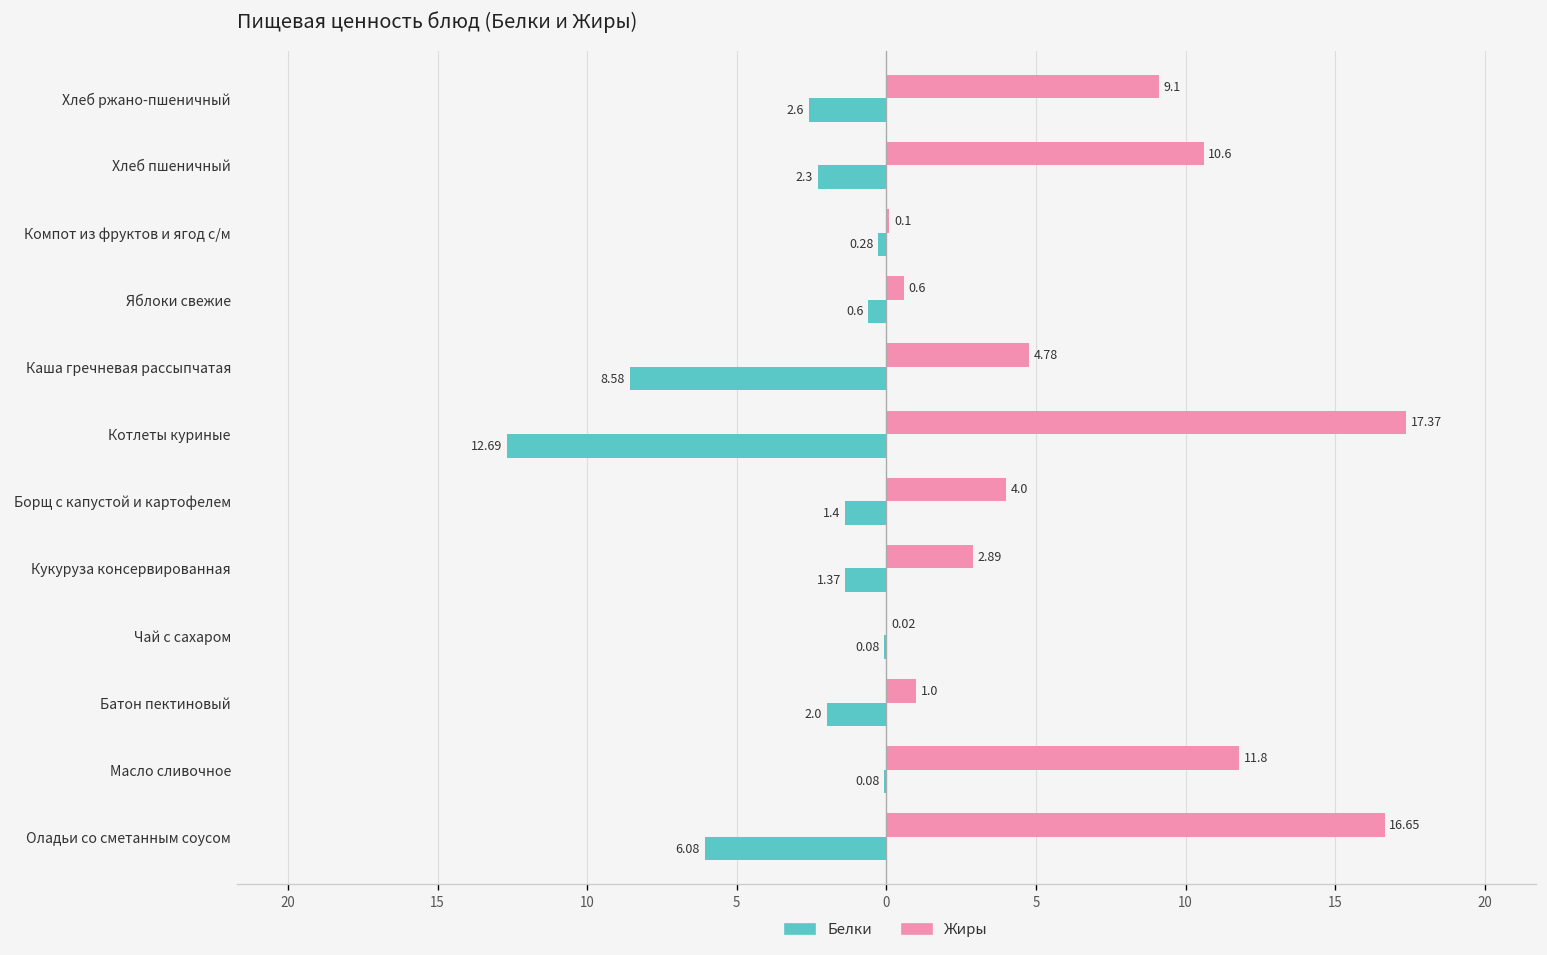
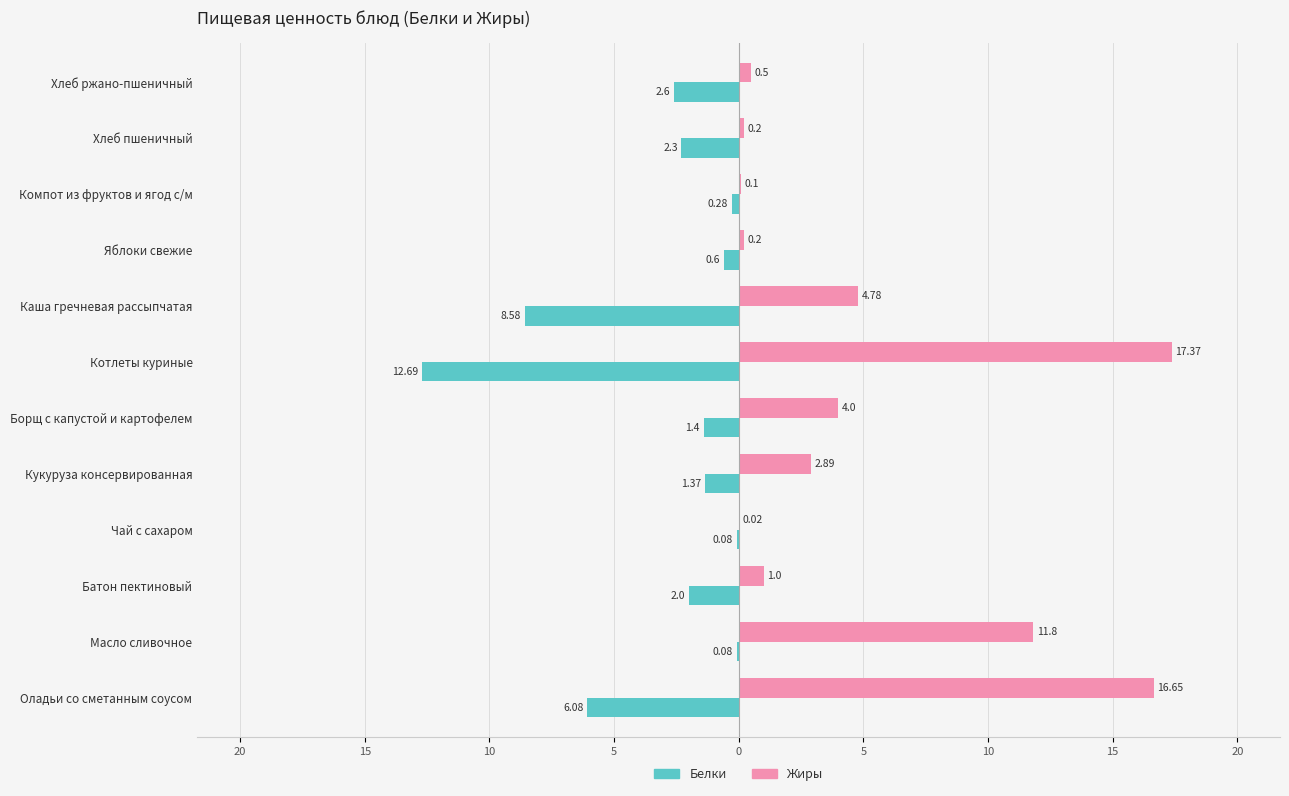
Жиры, Хлеб ржано-пшеничный: 9.1 -> 0.5
Жиры, Хлеб пшеничный: 10.6 -> 0.2
Жиры, Яблоки свежие: 0.6 -> 0.2
